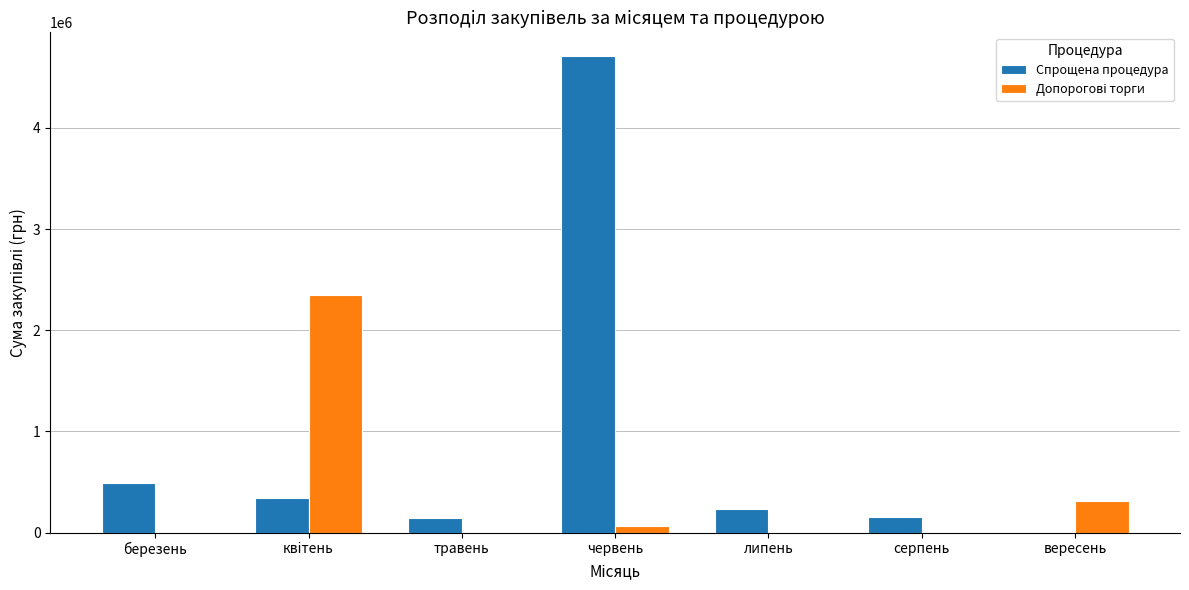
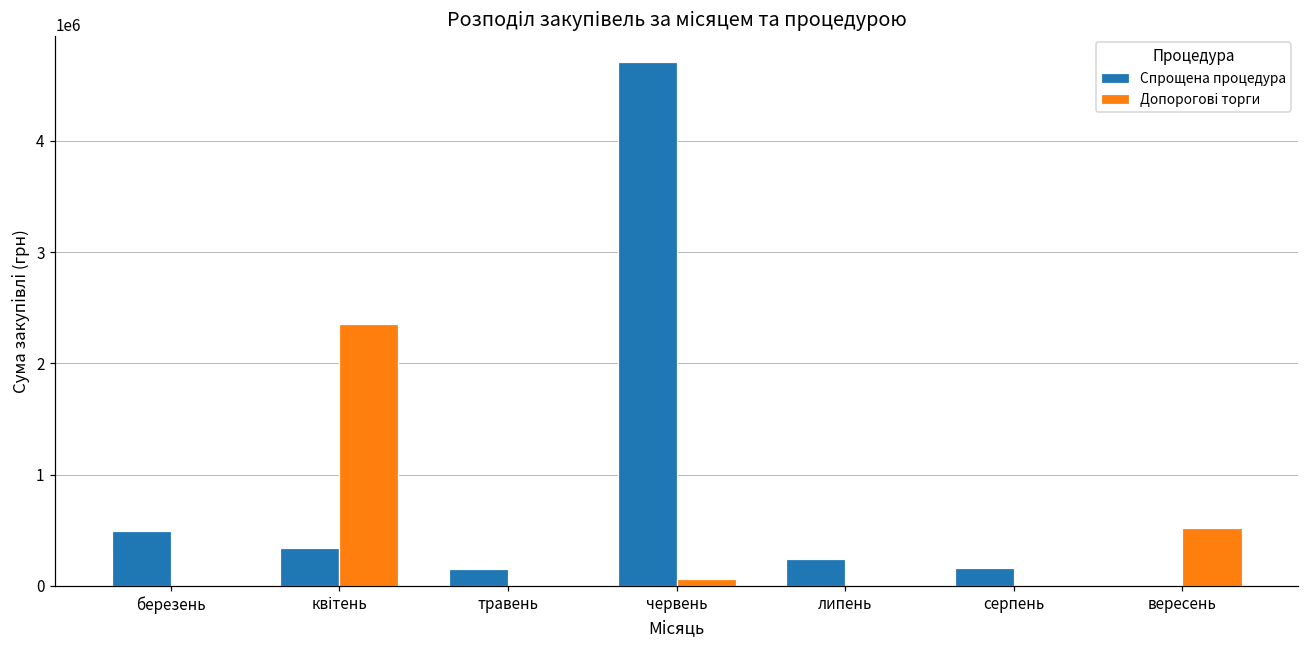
Допорогові торги, вересень: 310000 -> 520000
